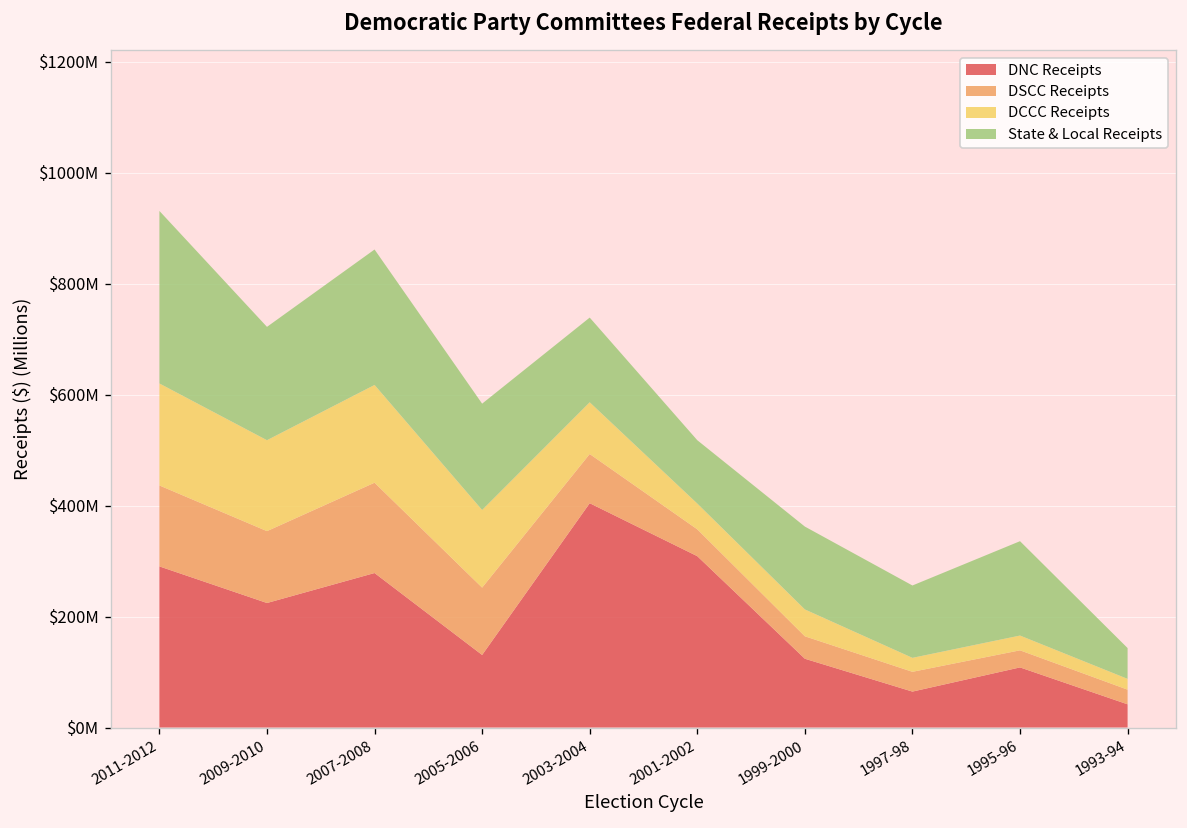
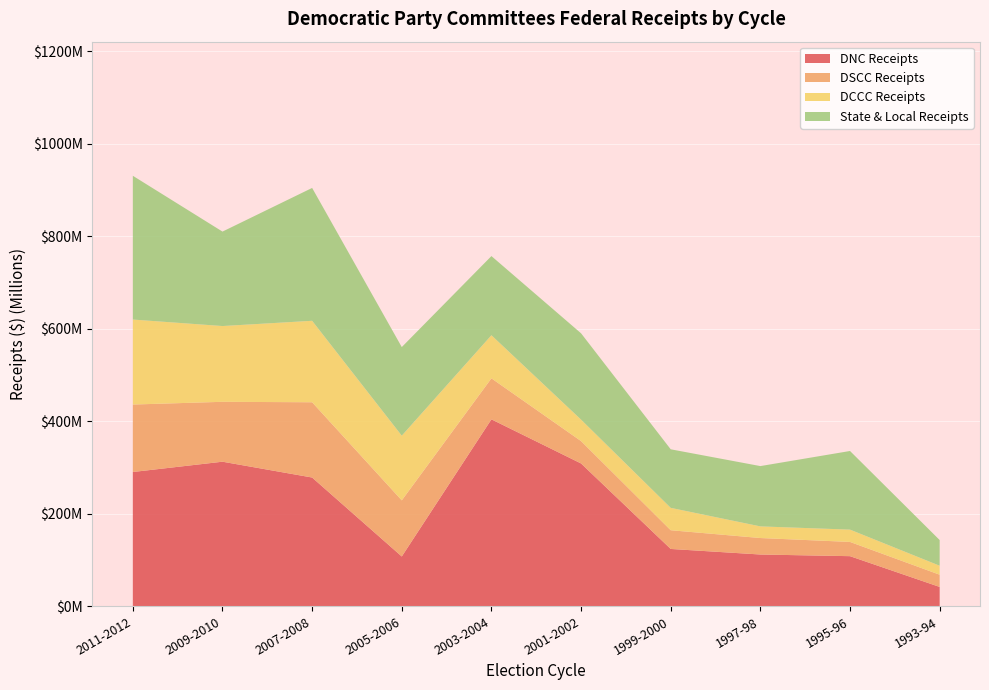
DNC Receipts, 2009-2010: $220000000 -> $310000000
State & Local Receipts, 2007-2008: $240000000 -> $290000000
DNC Receipts, 2005-2006: $130000000 -> $110000000
State & Local Receipts, 2003-2004: $150000000 -> $170000000
State & Local Receipts, 2001-2002: $110000000 -> $190000000
State & Local Receipts, 1999-2000: $150000000 -> $130000000
DNC Receipts, 1997-98: $60000000 -> $110000000
